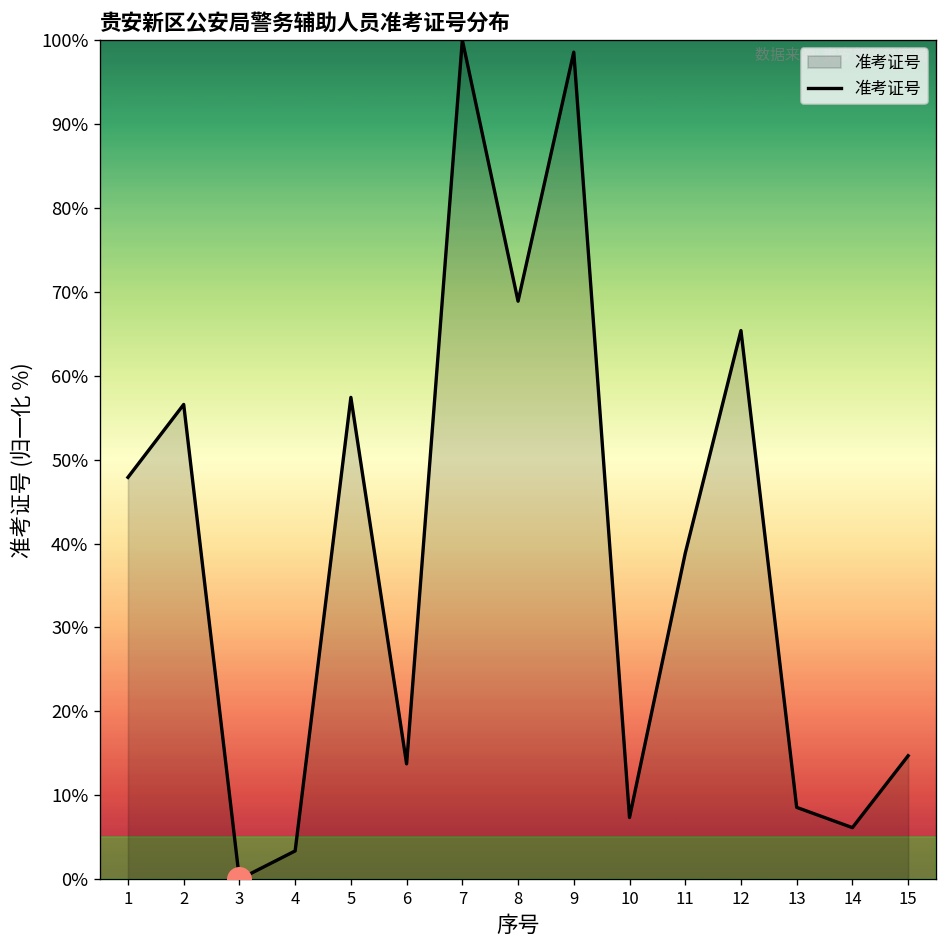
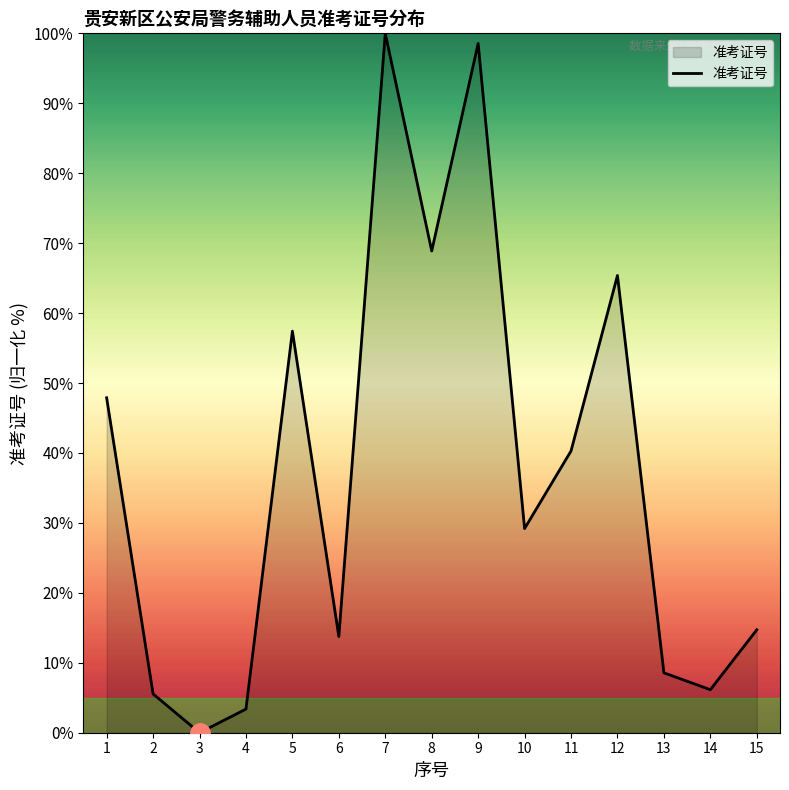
准考证号, 2: 57% -> 6%
准考证号, 10: 7% -> 29%
准考证号, 11: 39% -> 40%
